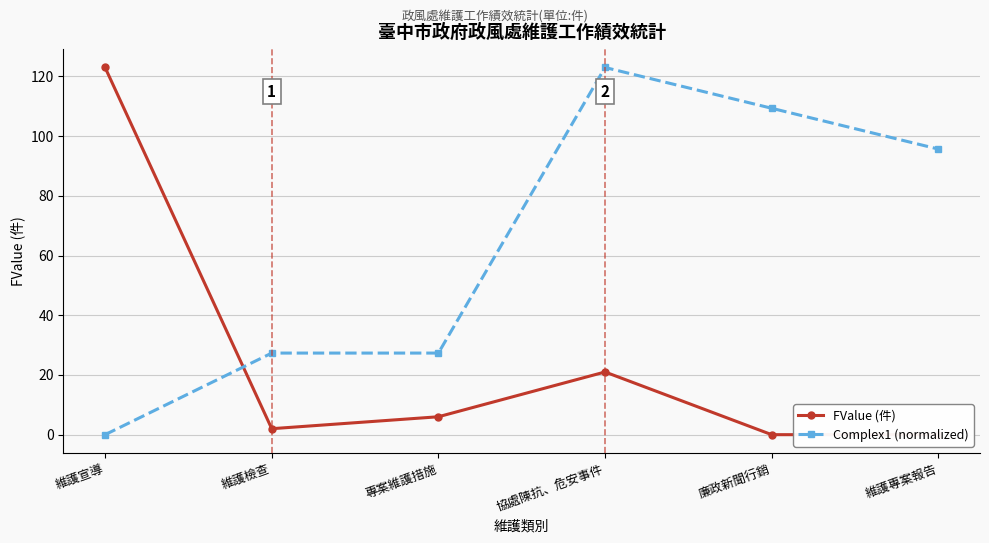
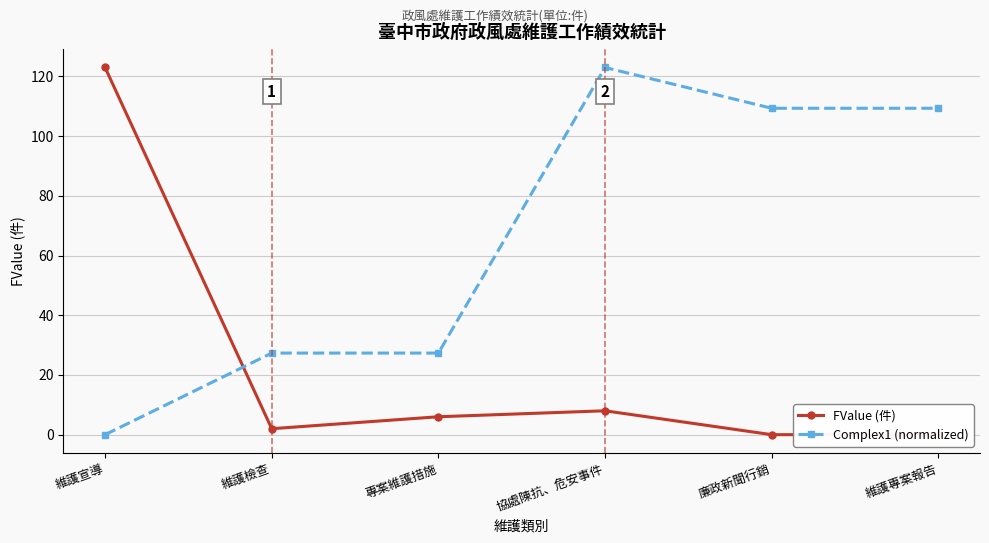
FValue (件), 協處陳抗、危安事件: 21 -> 8
Complex1 (normalized), 維護專案報告: 96 -> 109
